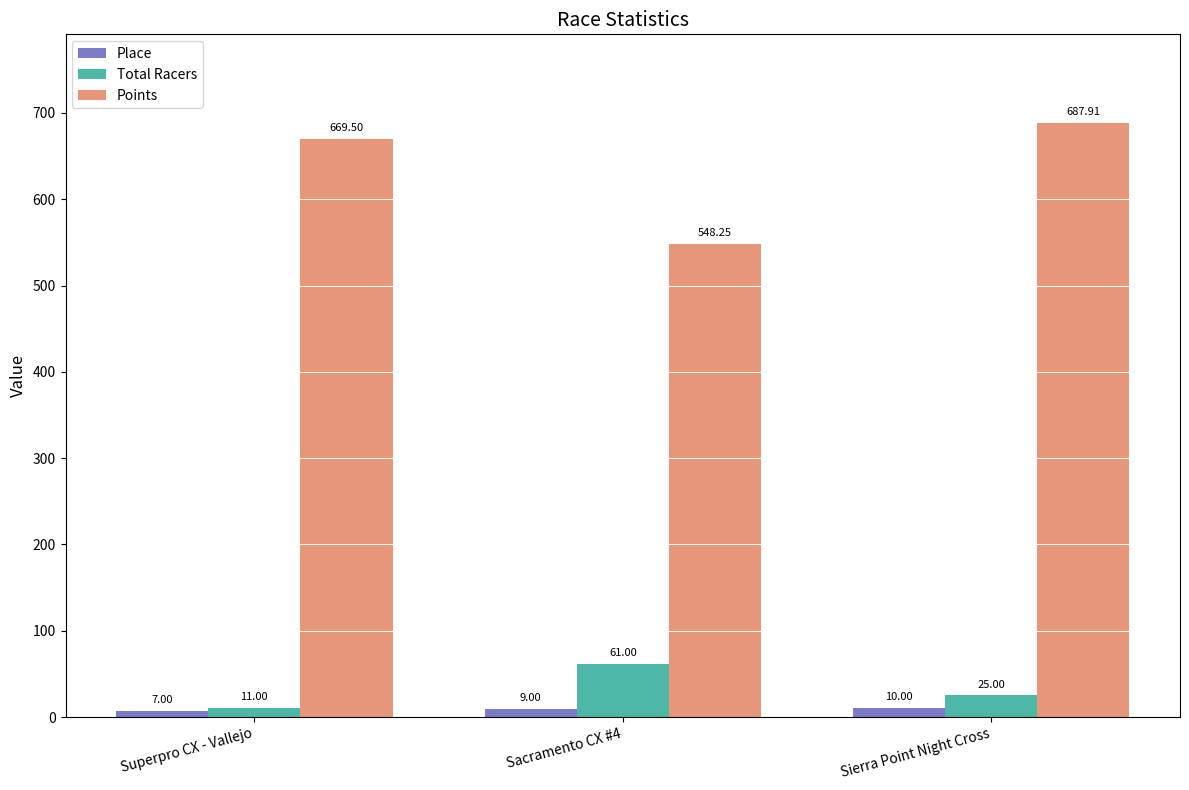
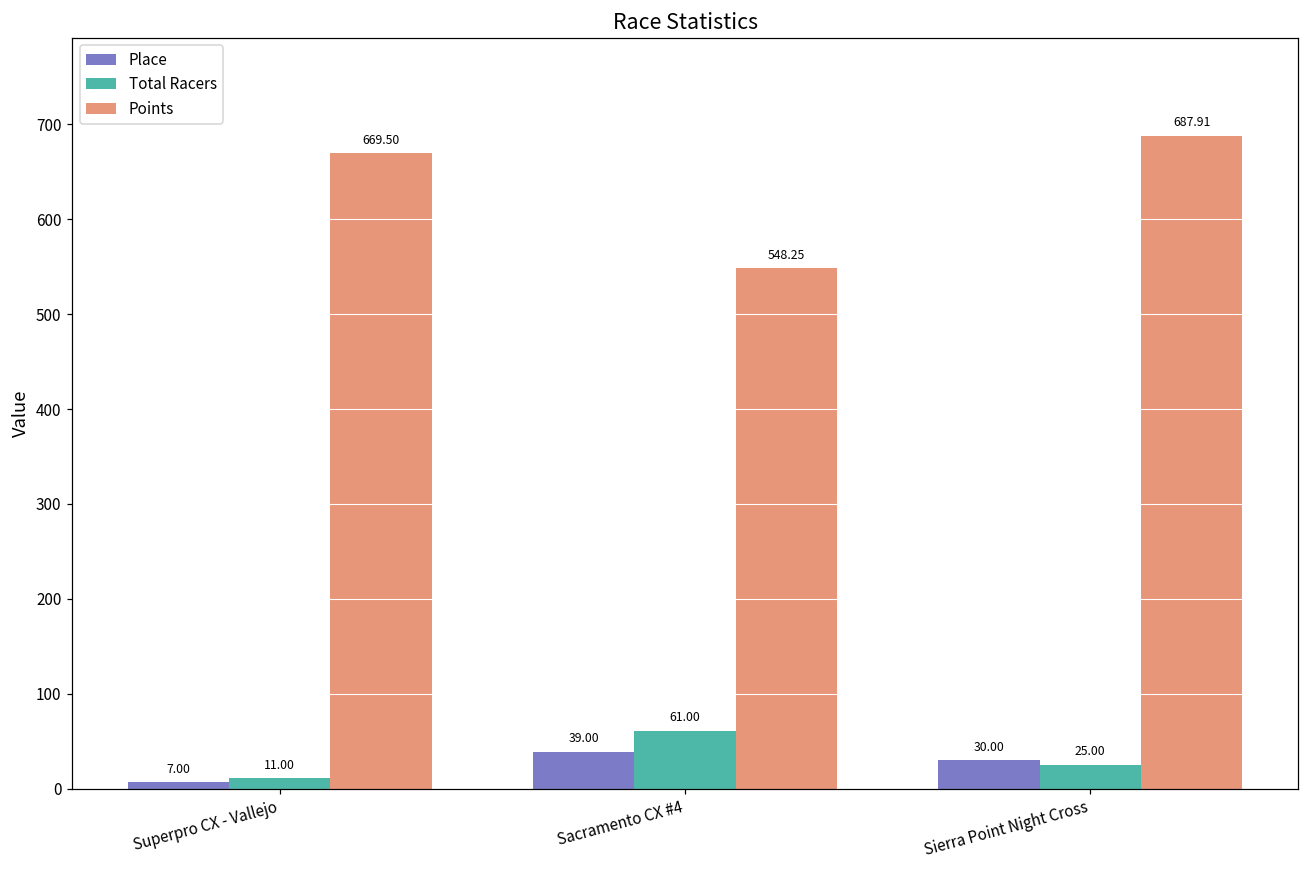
Place, Sacramento CX #4: 9.00 -> 39.00
Place, Sierra Point Night Cross: 10.00 -> 30.00
